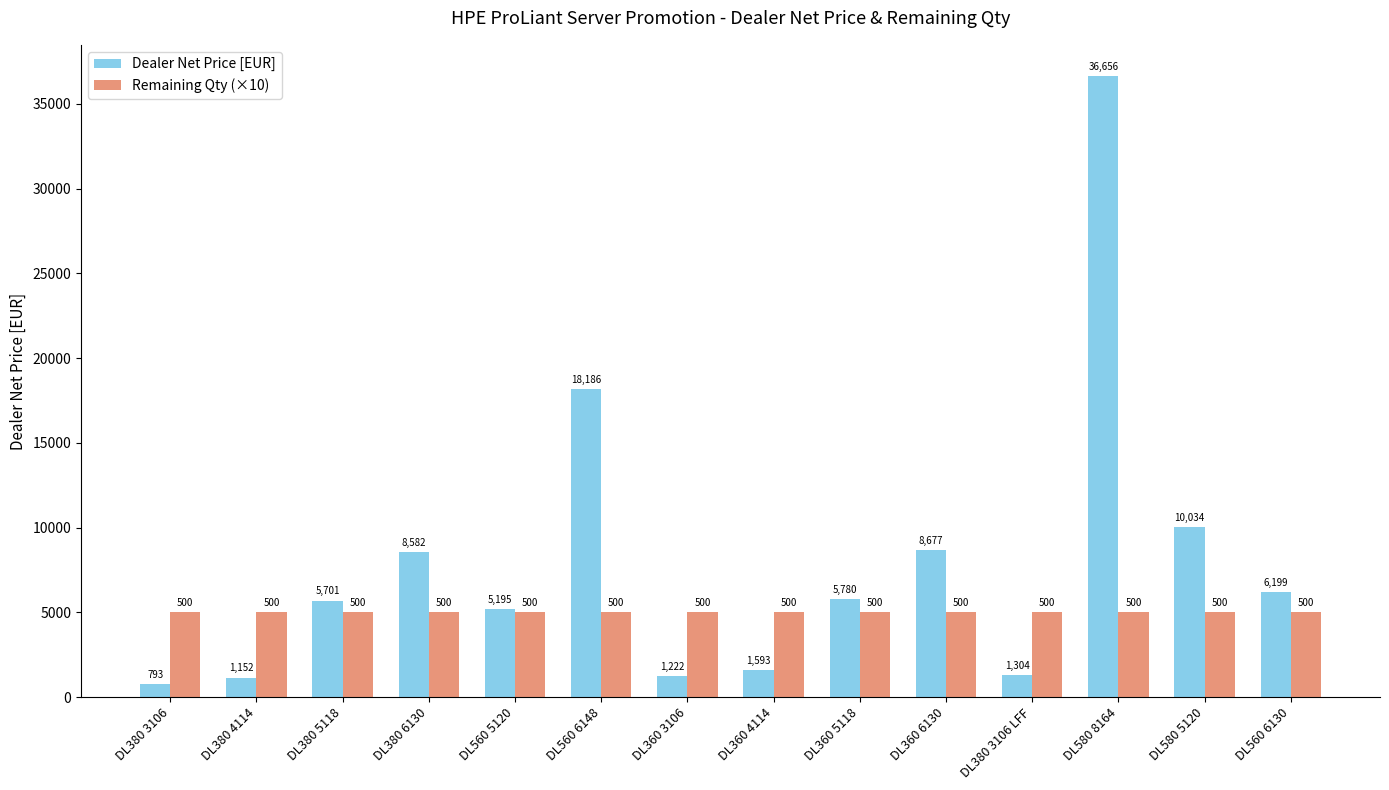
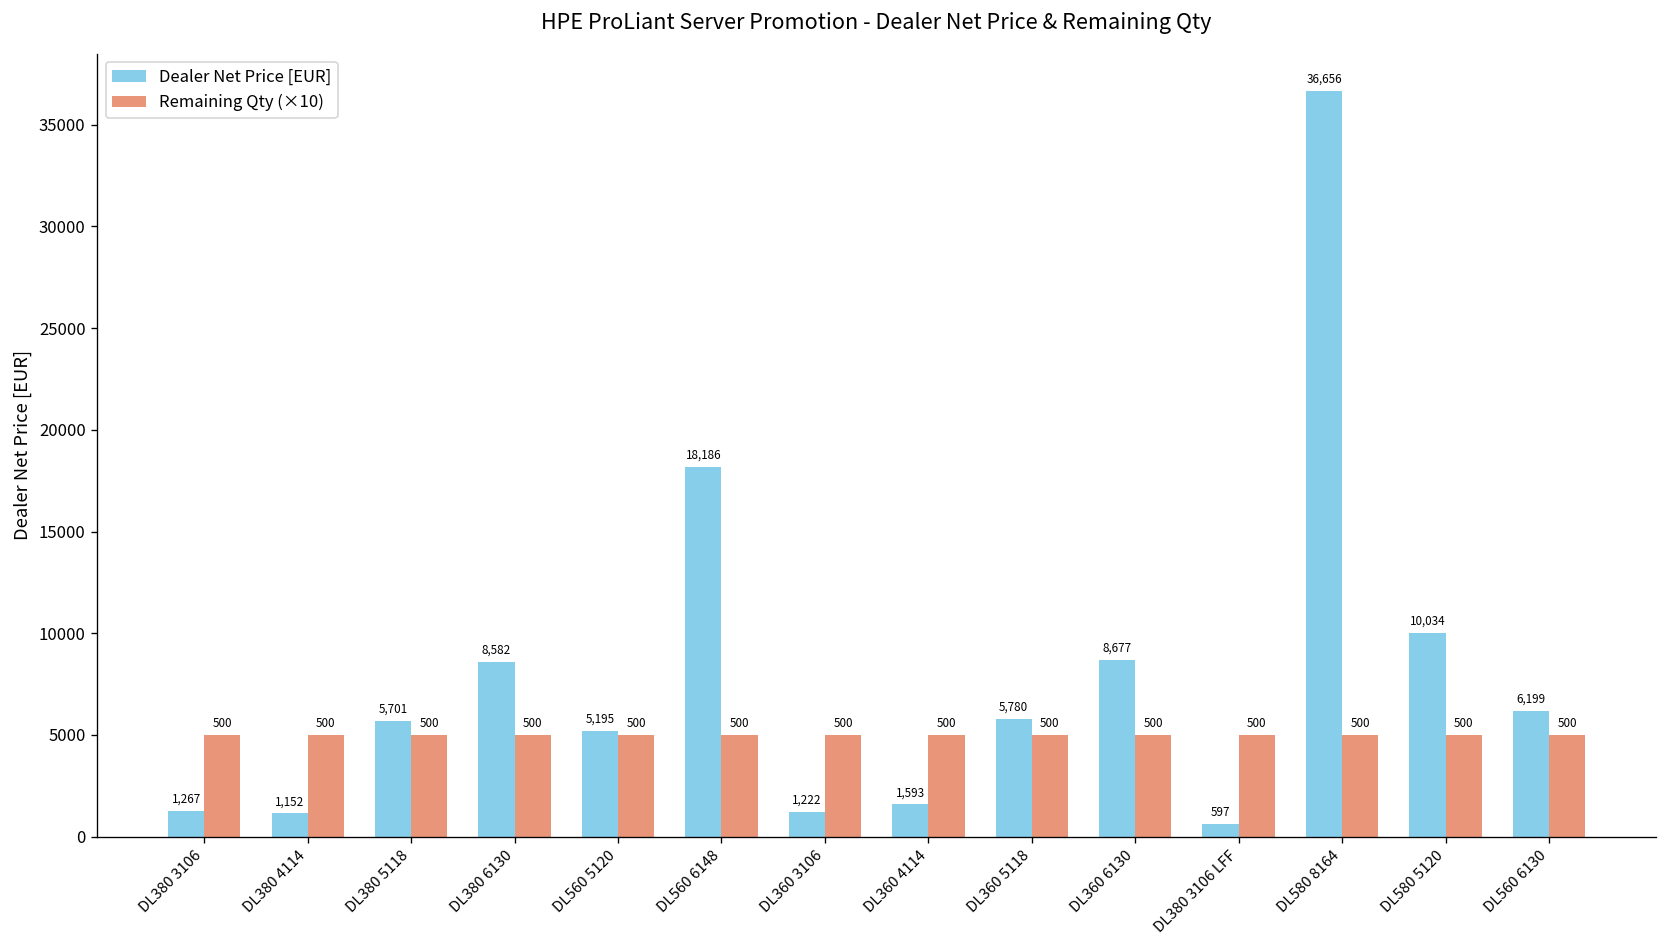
Dealer Net Price [EUR], DL380 3106: 793 -> 1,267
Dealer Net Price [EUR], DL380 3106 LFF: 1,304 -> 597
